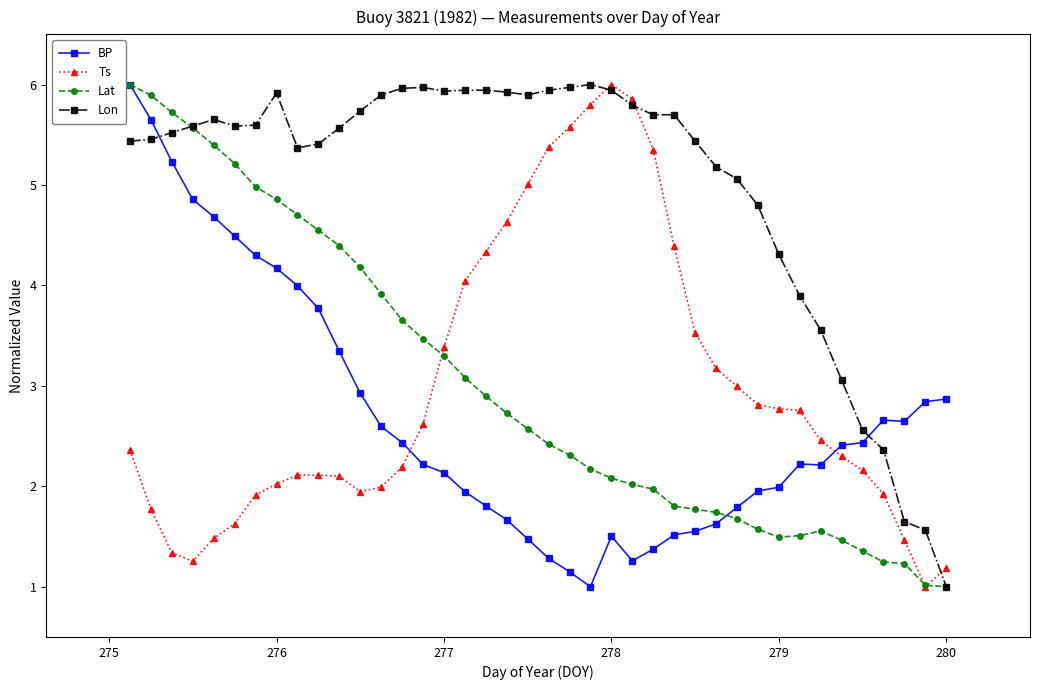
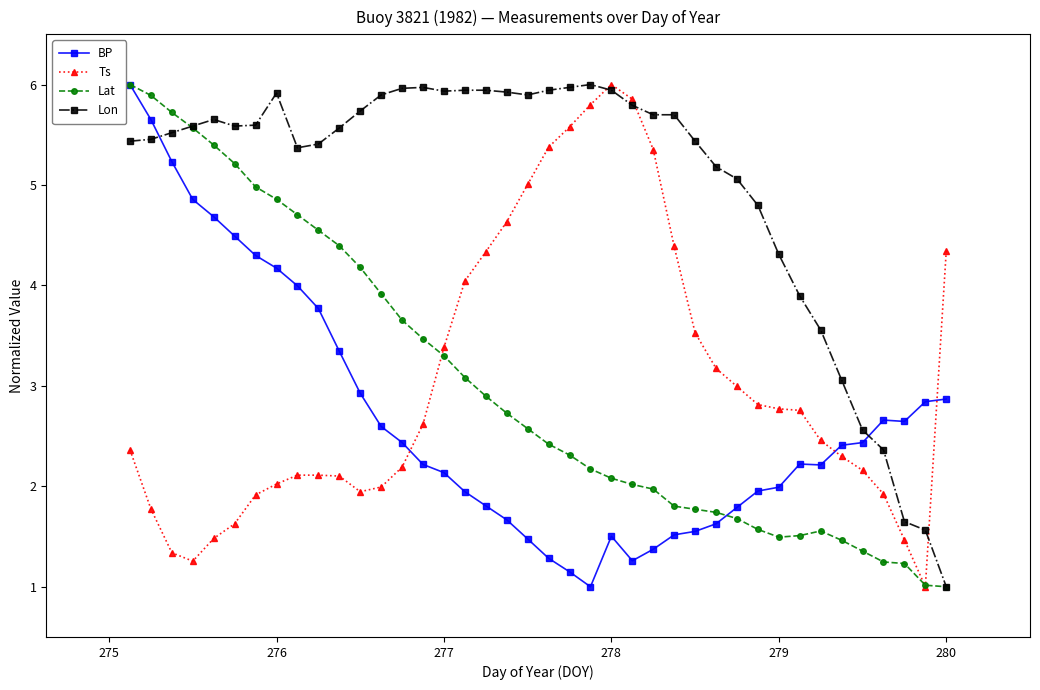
Ts, 280: 1.19 -> 4.35
